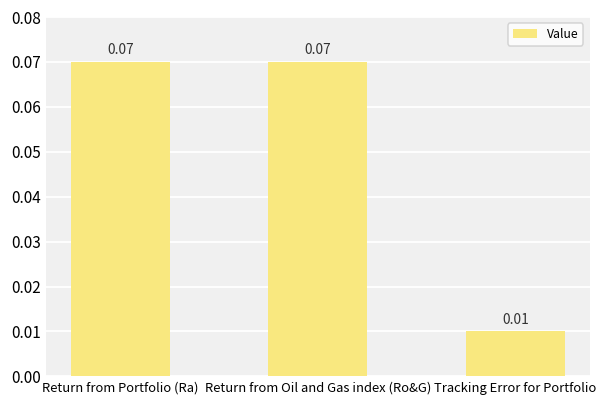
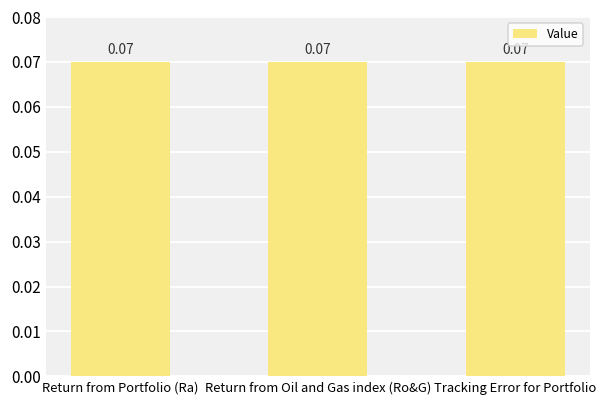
Tracking Error for Portfolio: 0.01 -> 0.07
